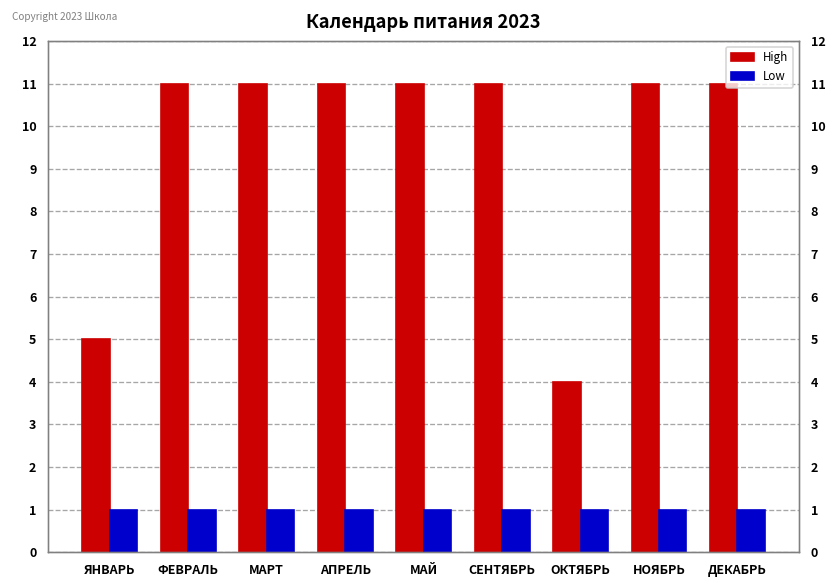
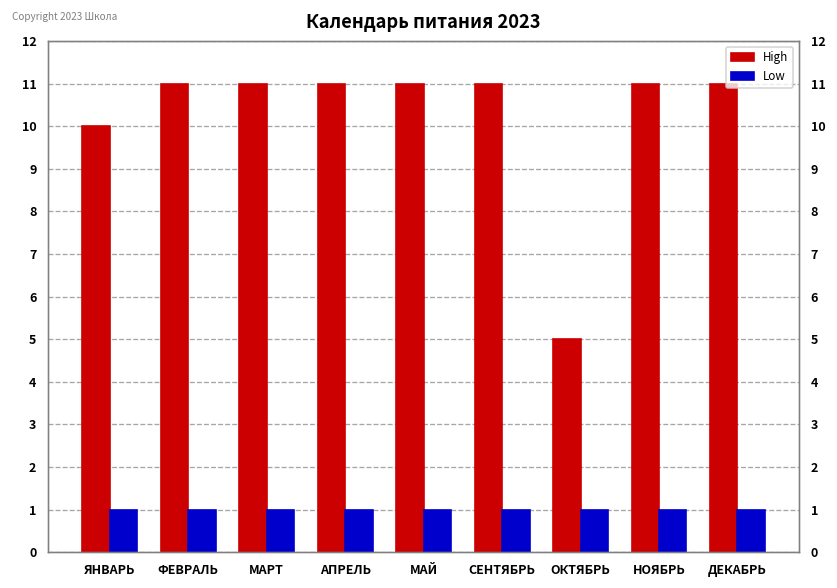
High, ЯНВАРЬ: 5 -> 10
High, ОКТЯБРЬ: 4 -> 5
